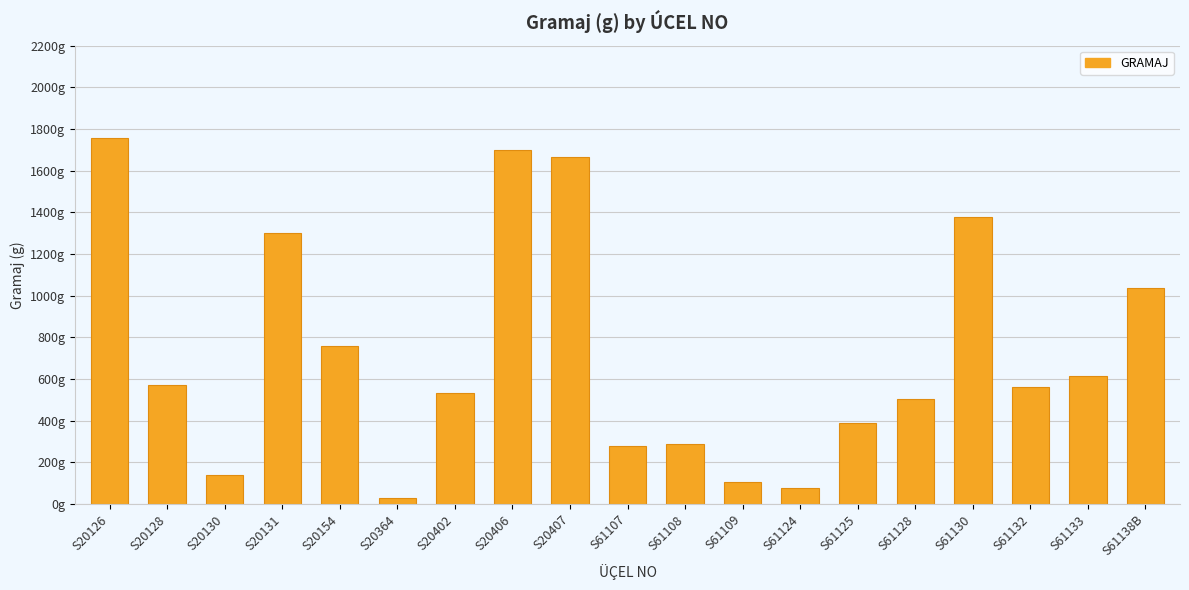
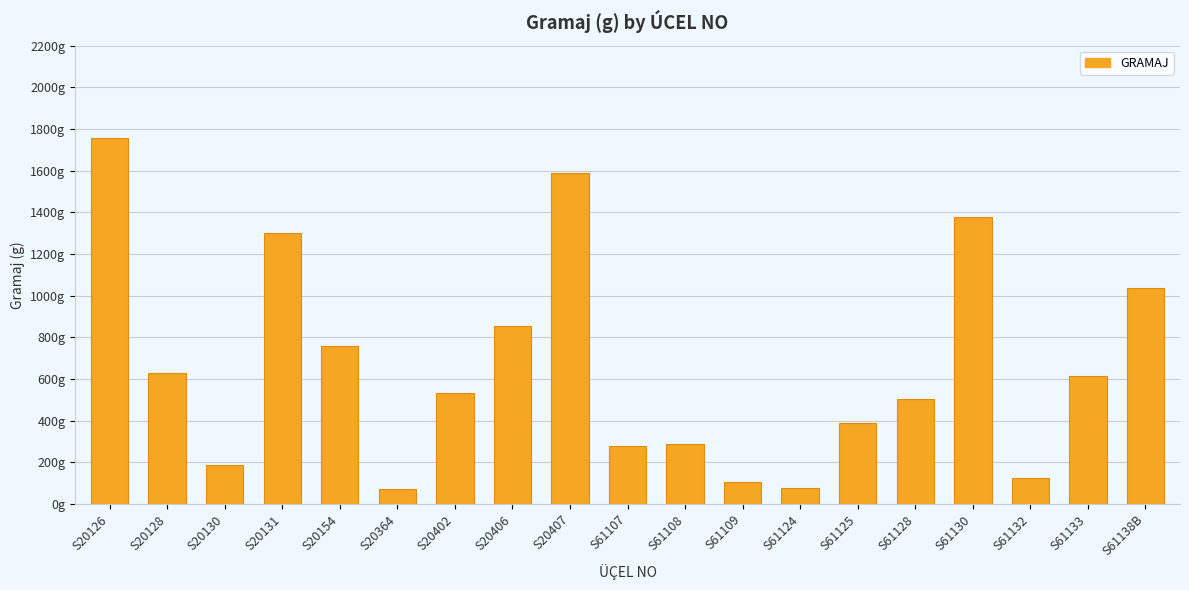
S20128: 570g -> 630g
S20130: 140g -> 180g
S20364: 30g -> 70g
S20406: 1700g -> 860g
S20407: 1670g -> 1590g
S61132: 560g -> 120g
